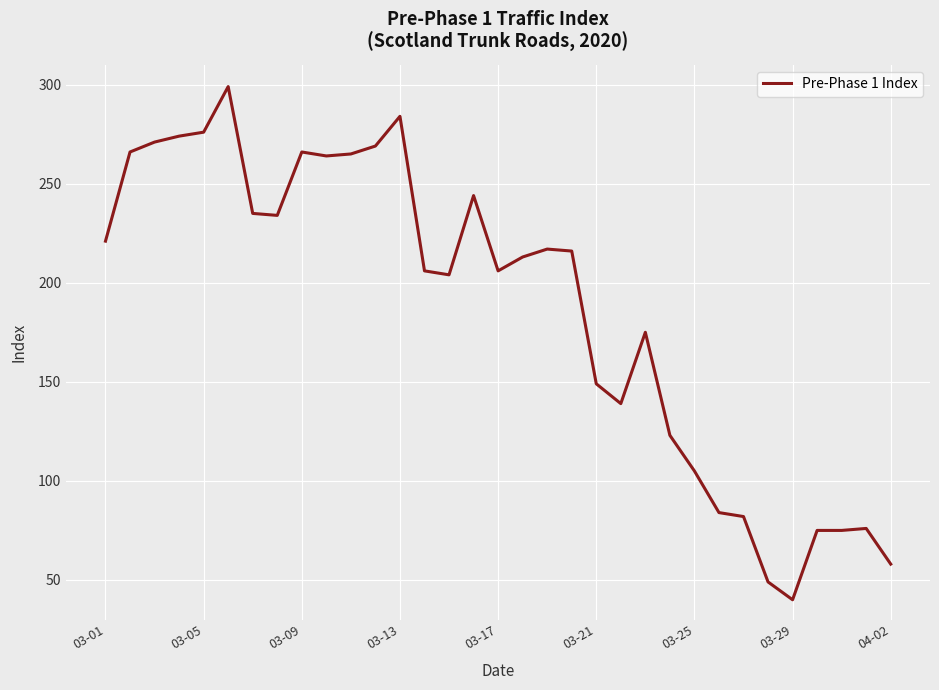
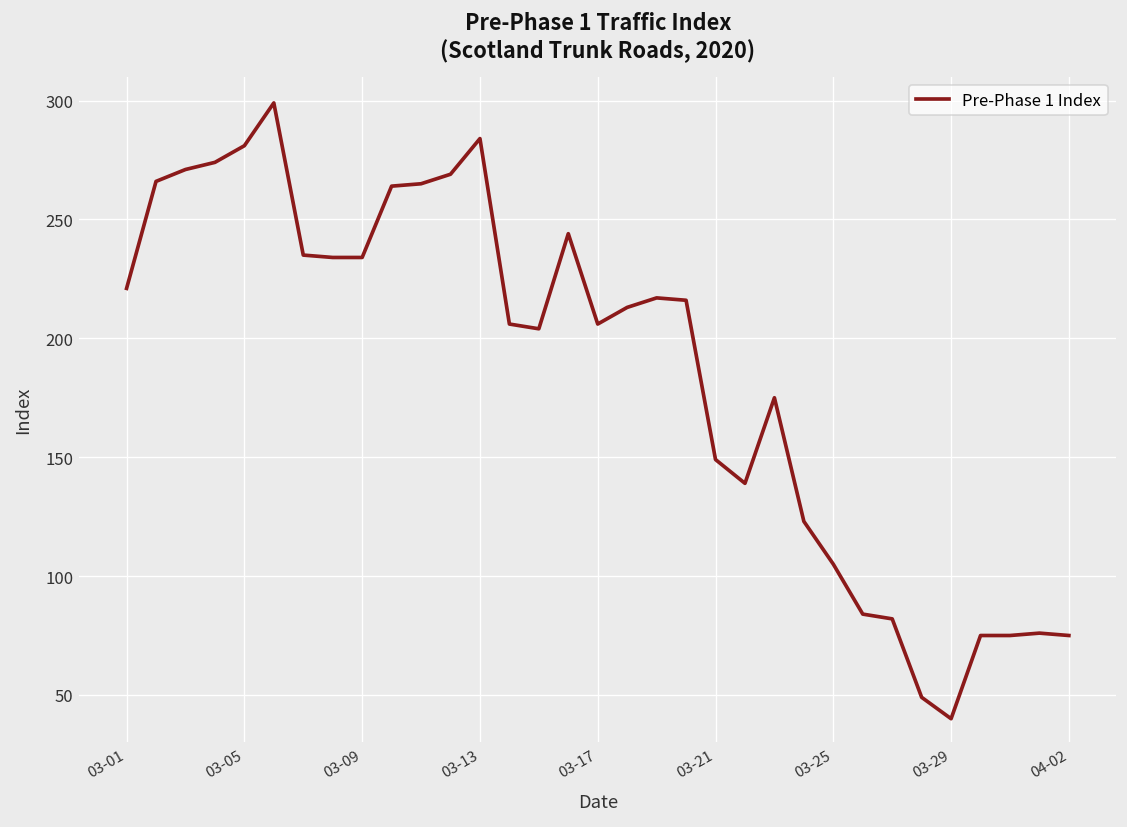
03-05: 276 -> 281
03-09: 266 -> 234
04-02: 58 -> 75
